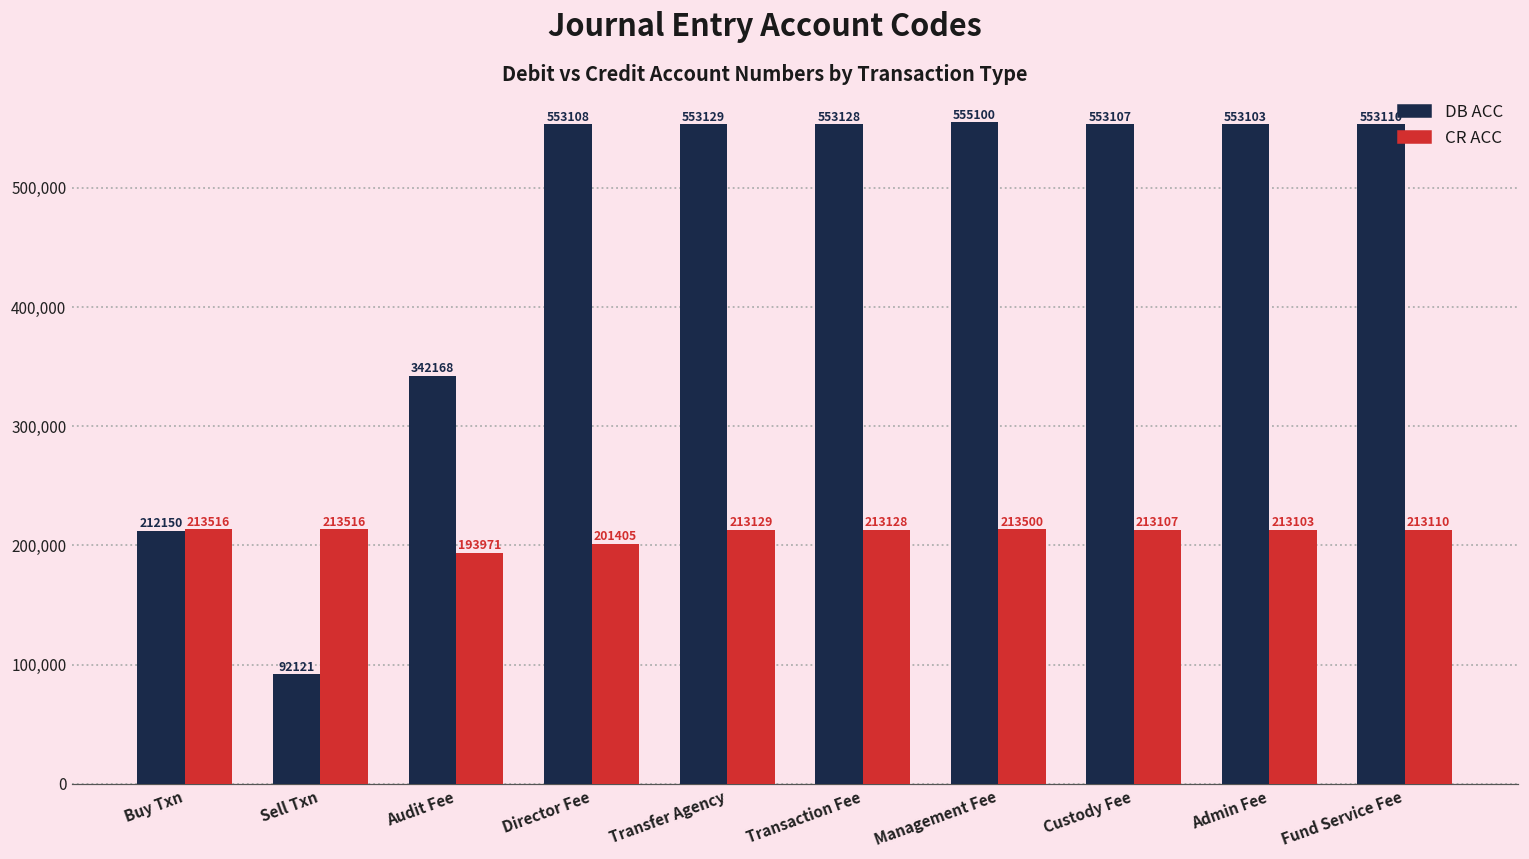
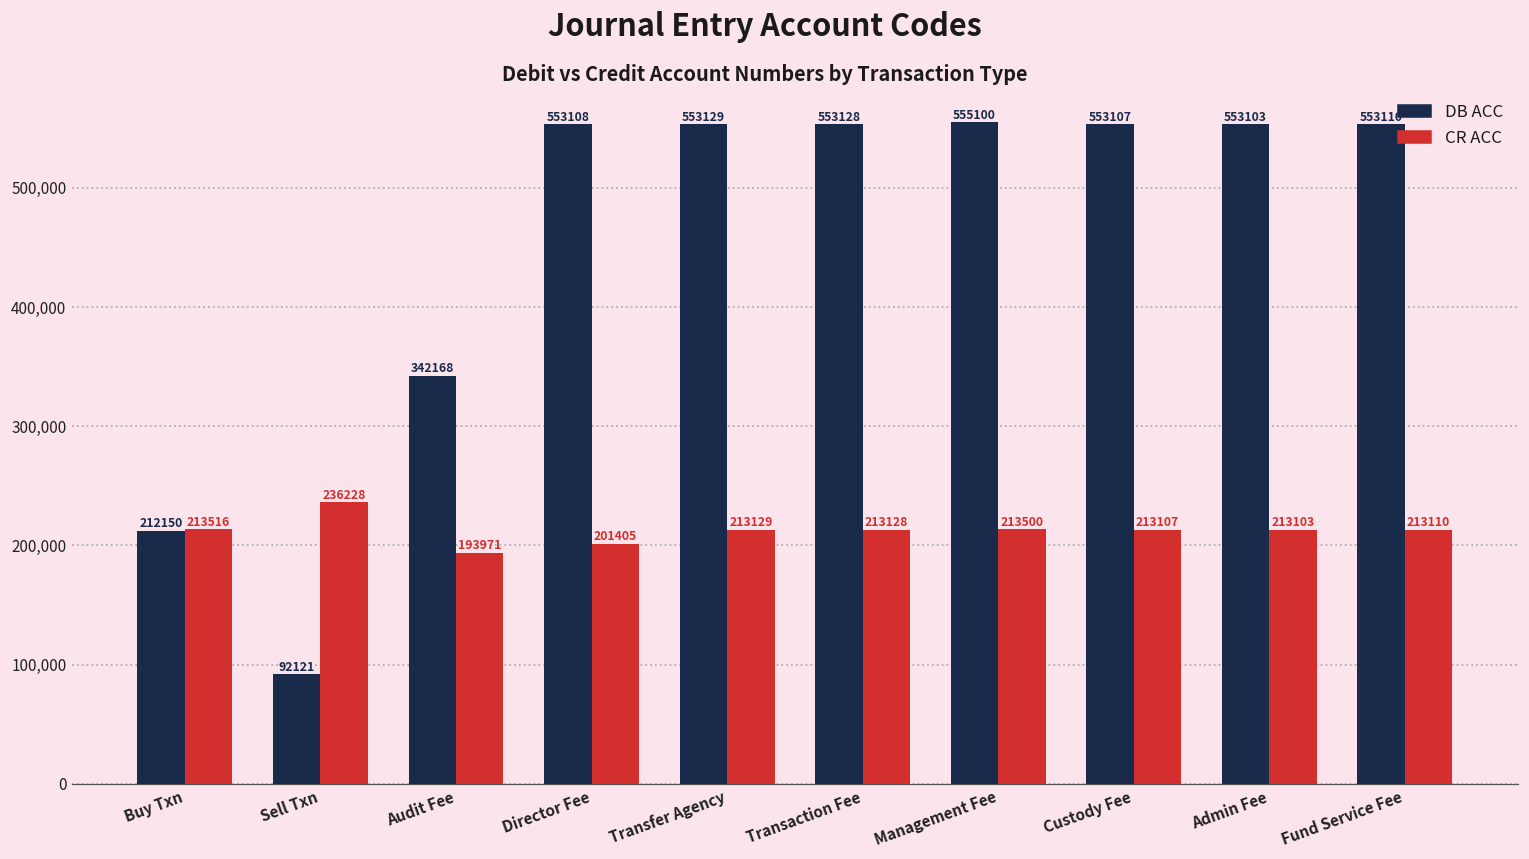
CR ACC, Sell Txn: 213516 -> 236228
